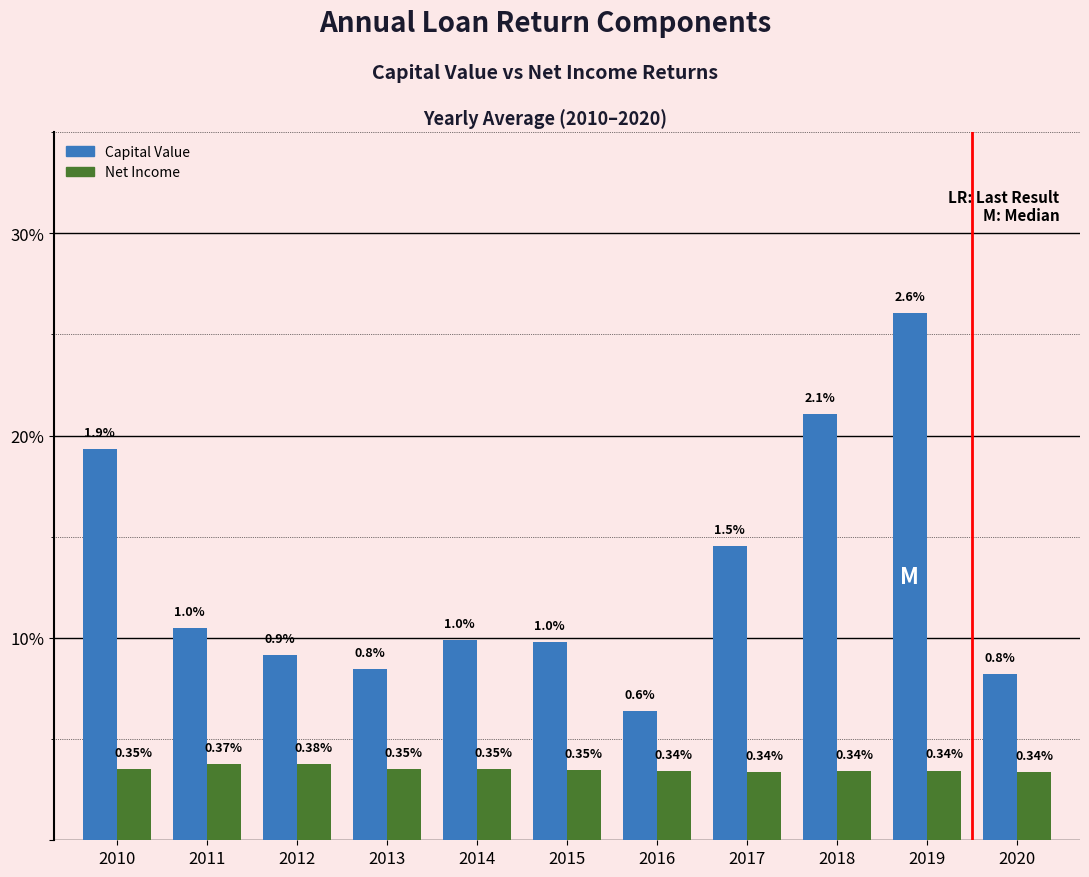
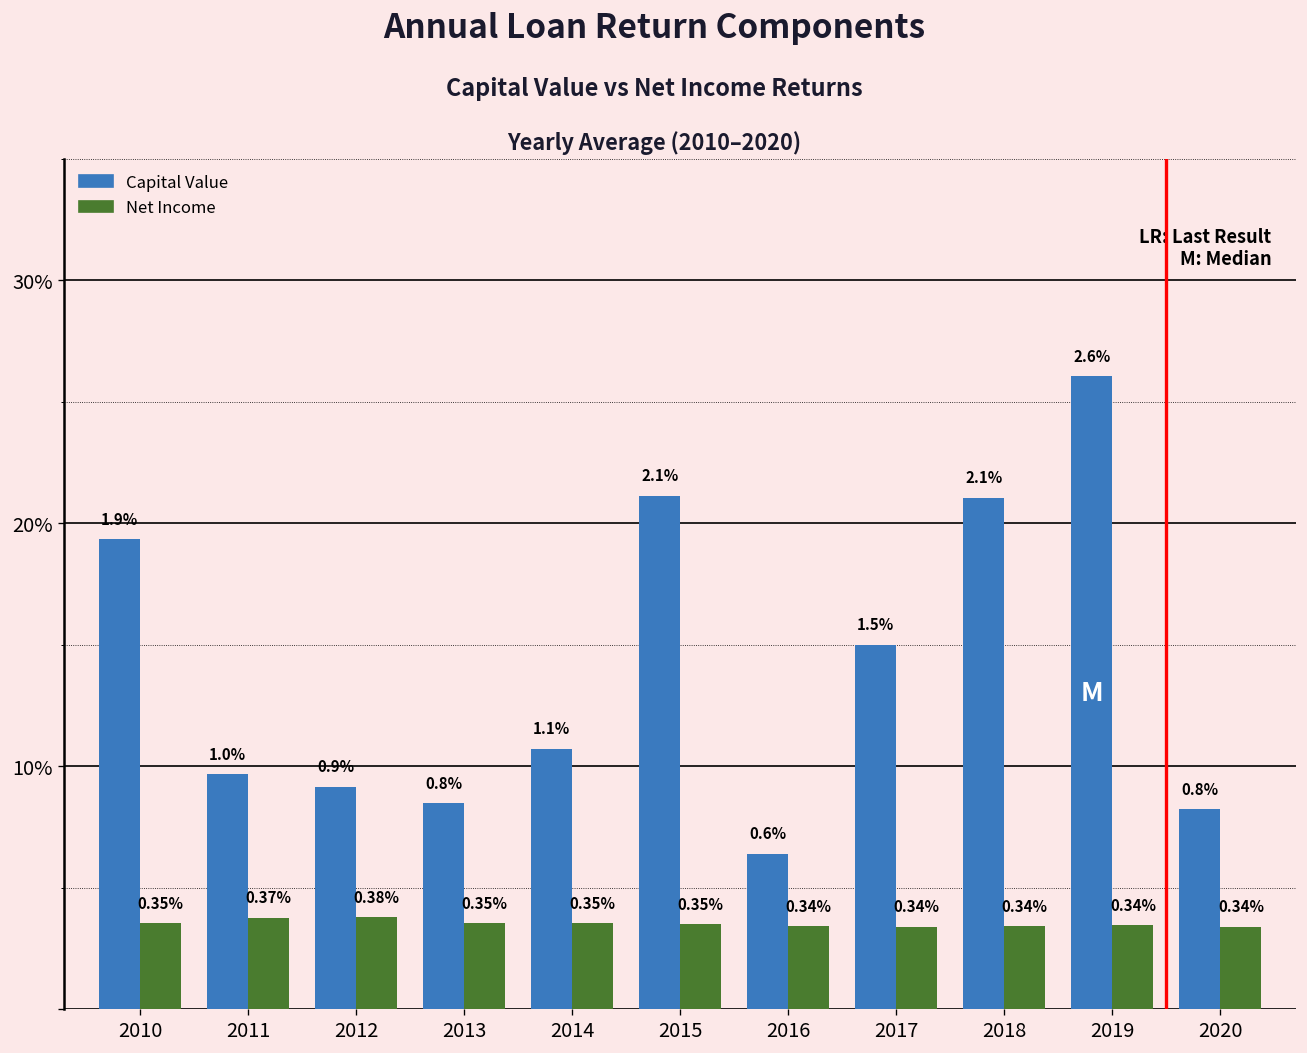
Capital Value, 2011: 10.5% -> 9.7%
Capital Value, 2014: 1.0% -> 1.1%
Capital Value, 2015: 1.0% -> 2.1%
Capital Value, 2017: 14.6% -> 15.0%
